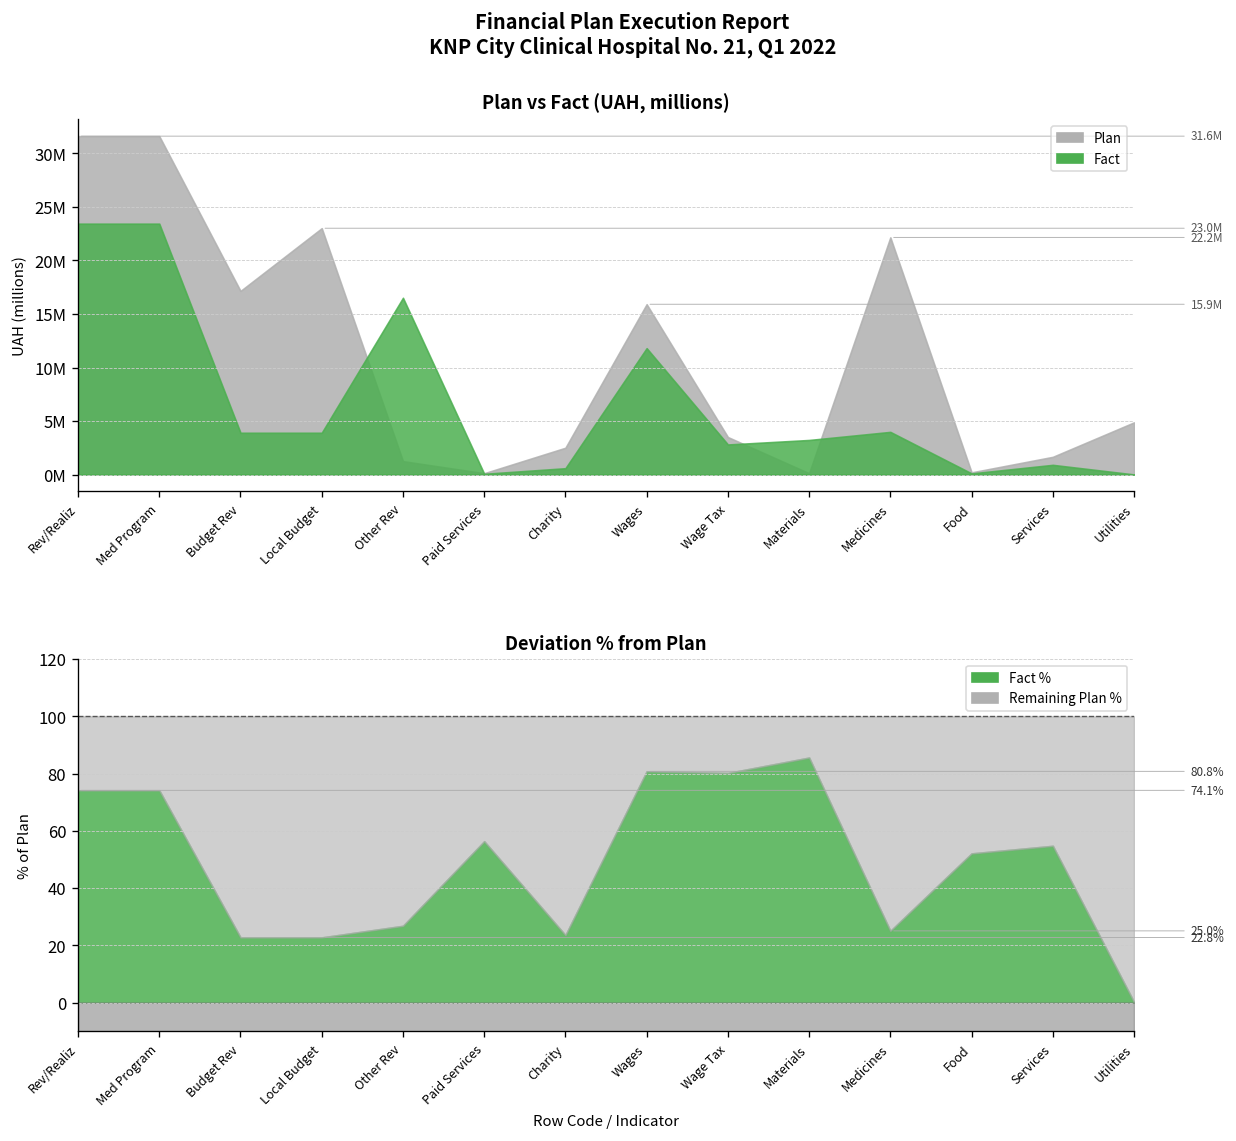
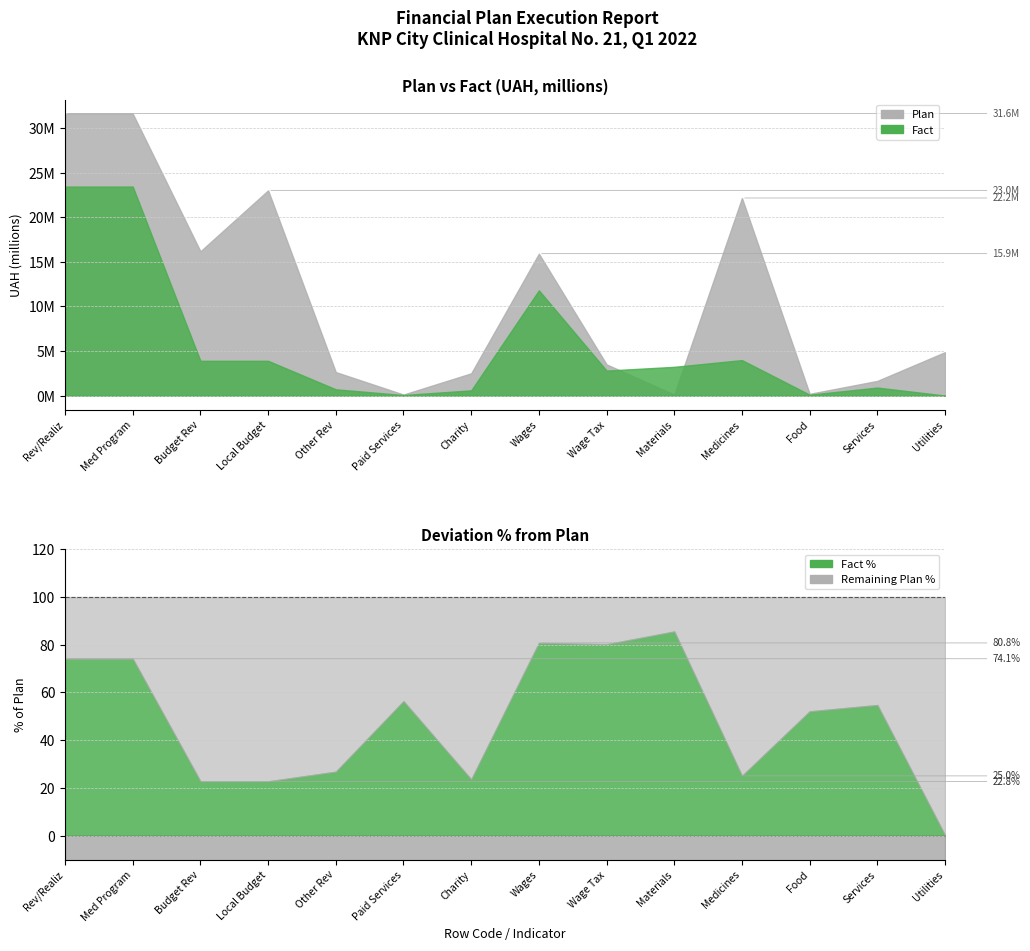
Plan vs Fact (UAH, millions), Plan, Budget Rev: 17000000 -> 16000000
Plan vs Fact (UAH, millions), Plan, Other Rev: 1000000 -> 3000000
Plan vs Fact (UAH, millions), Fact, Other Rev: 17000000 -> 1000000
